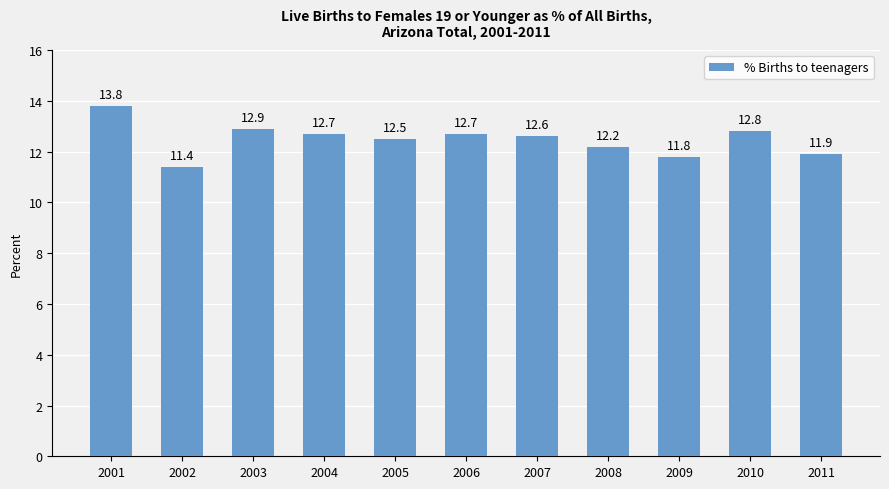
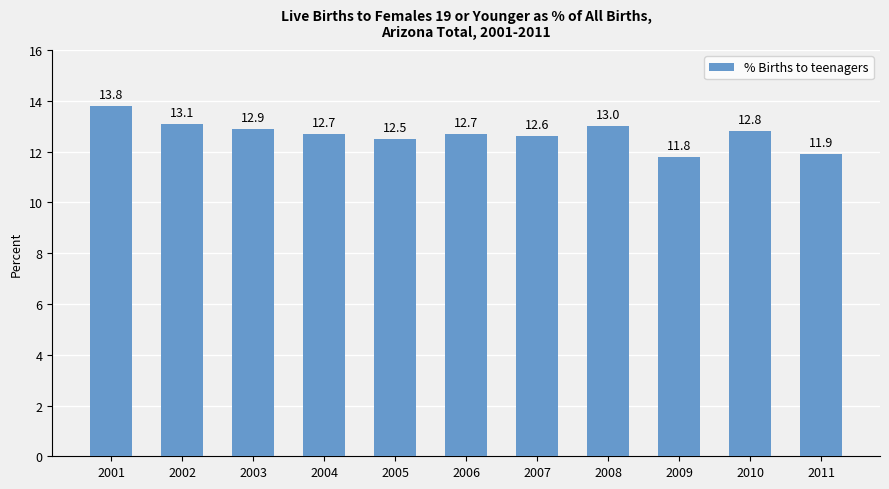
2002: 11.4 -> 13.1
2008: 12.2 -> 13.0
